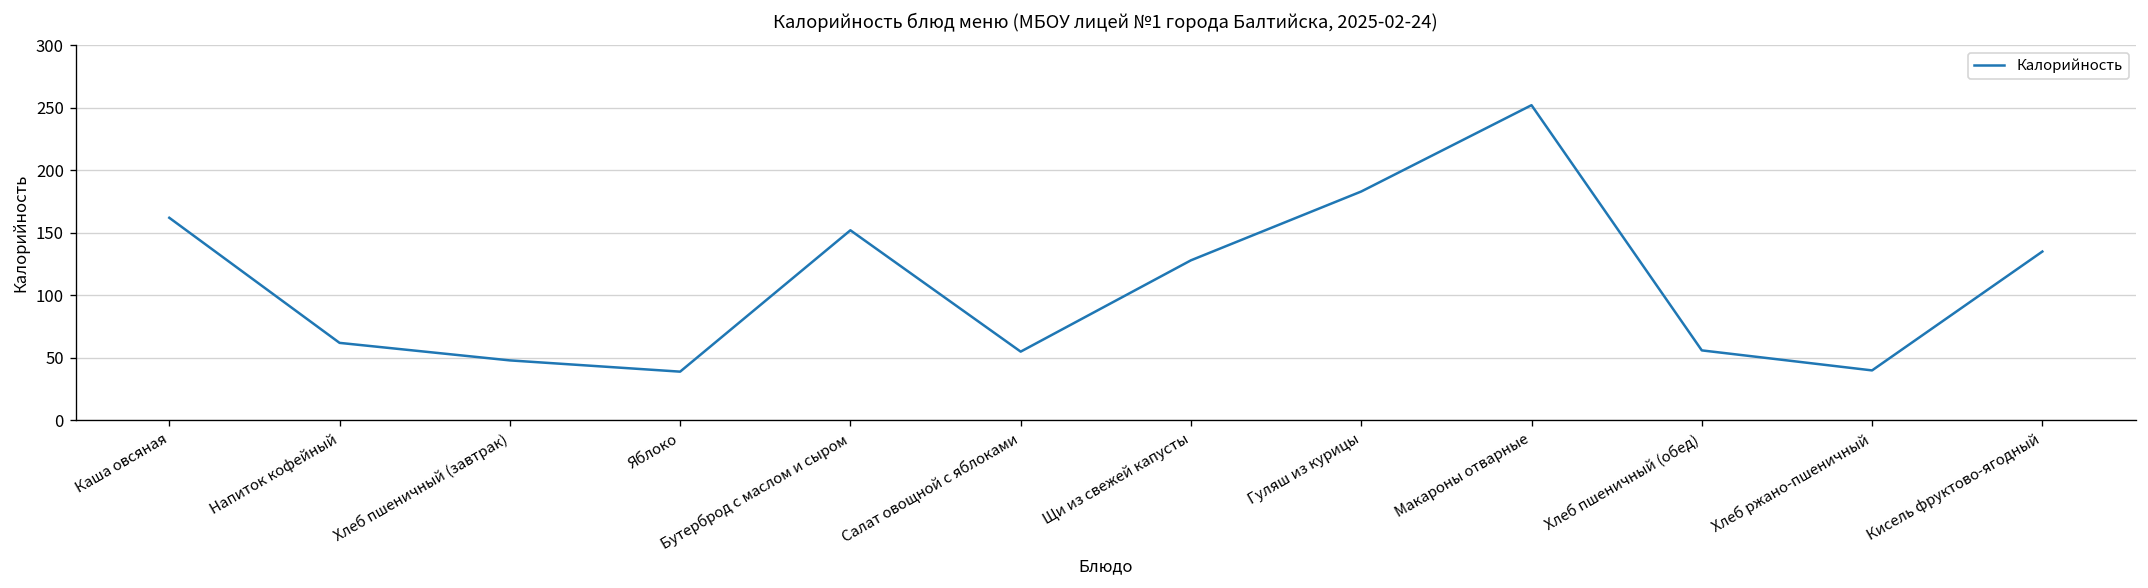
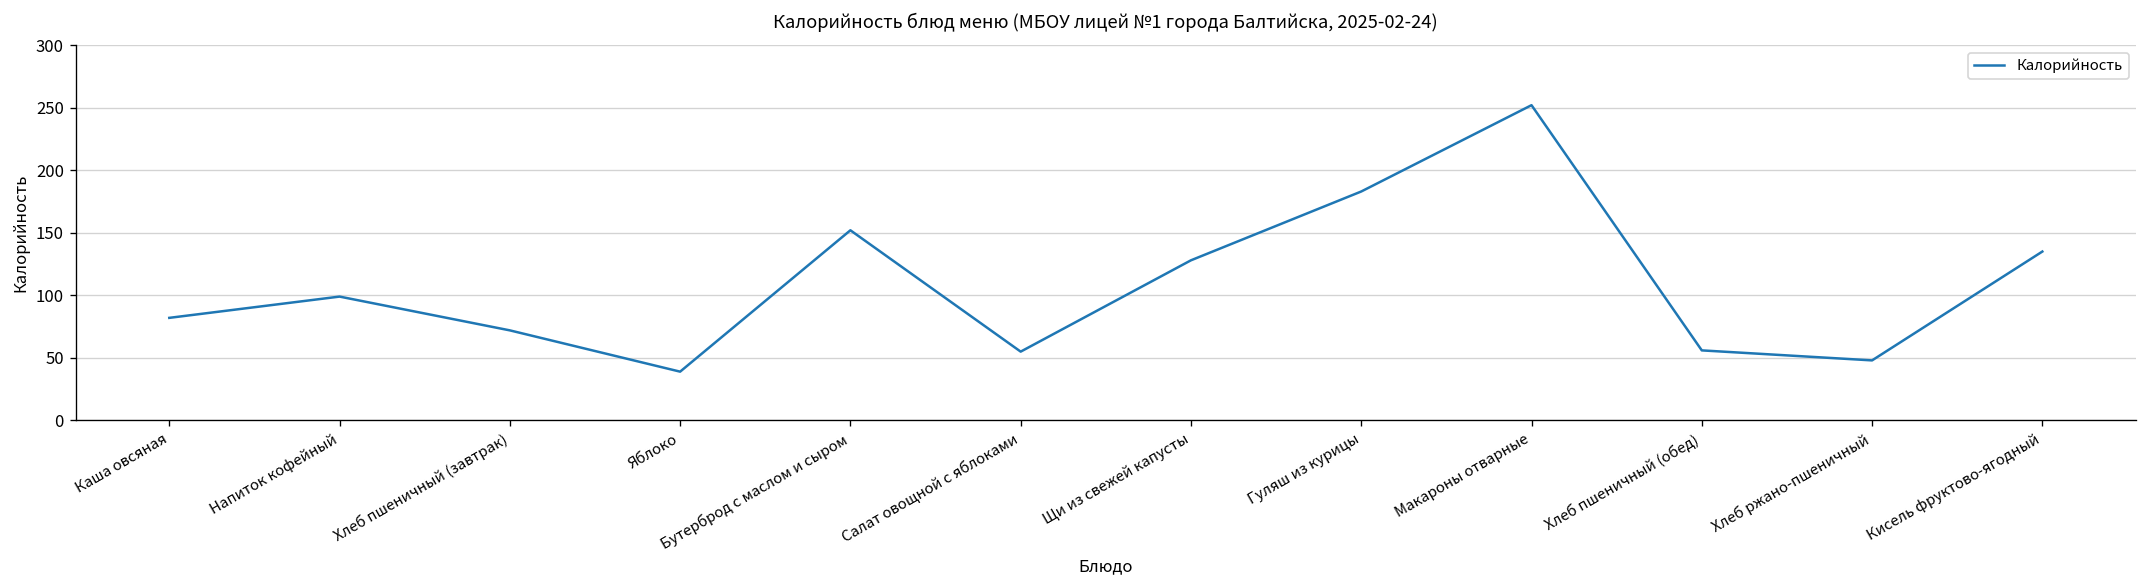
Каша овсяная: 162 -> 82
Напиток кофейный: 62 -> 99
Хлеб пшеничный (завтрак): 48 -> 72
Хлеб ржано-пшеничный: 40 -> 48
